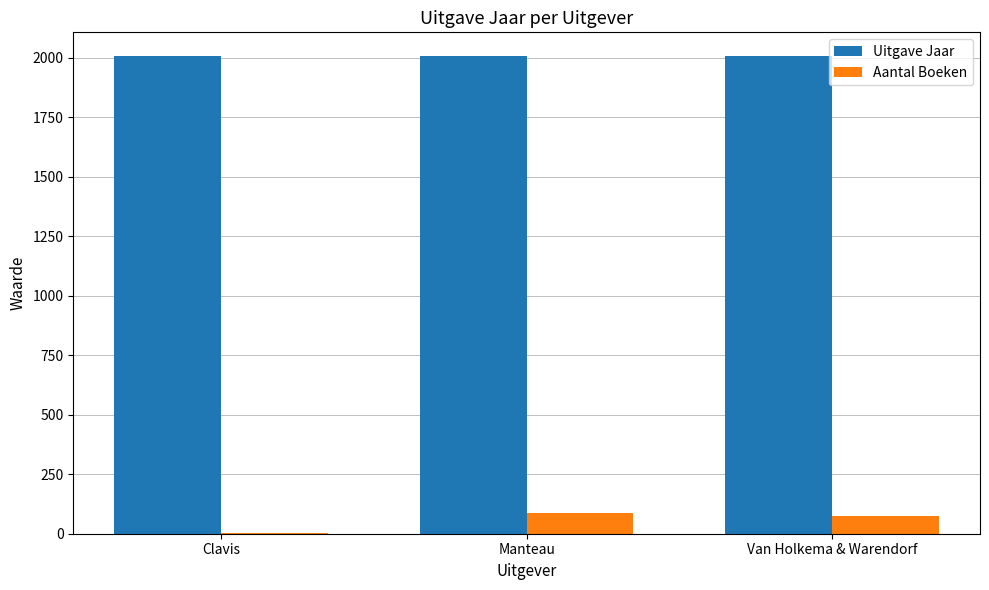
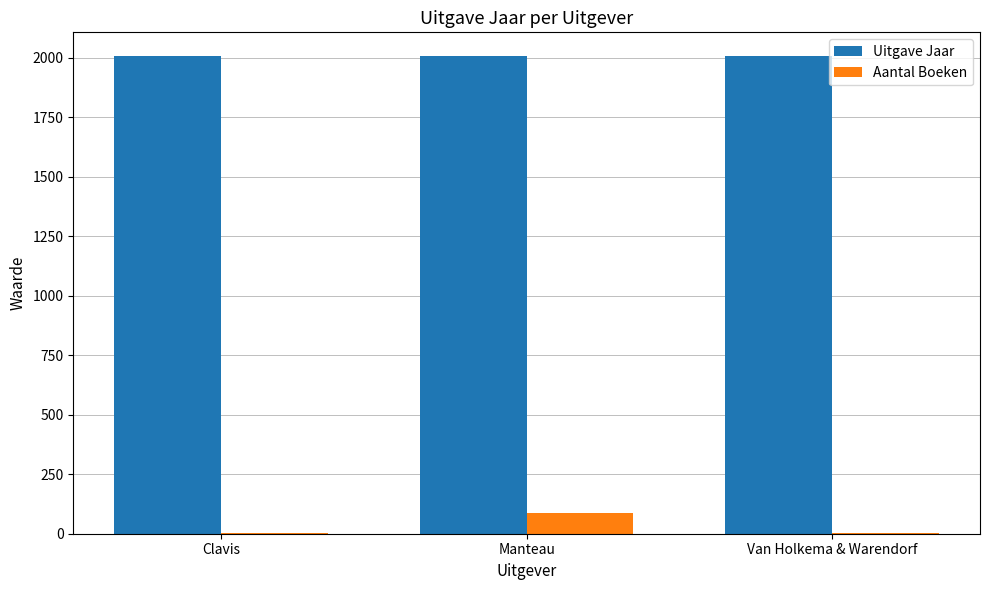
Aantal Boeken, Van Holkema & Warendorf: 80 -> 0
